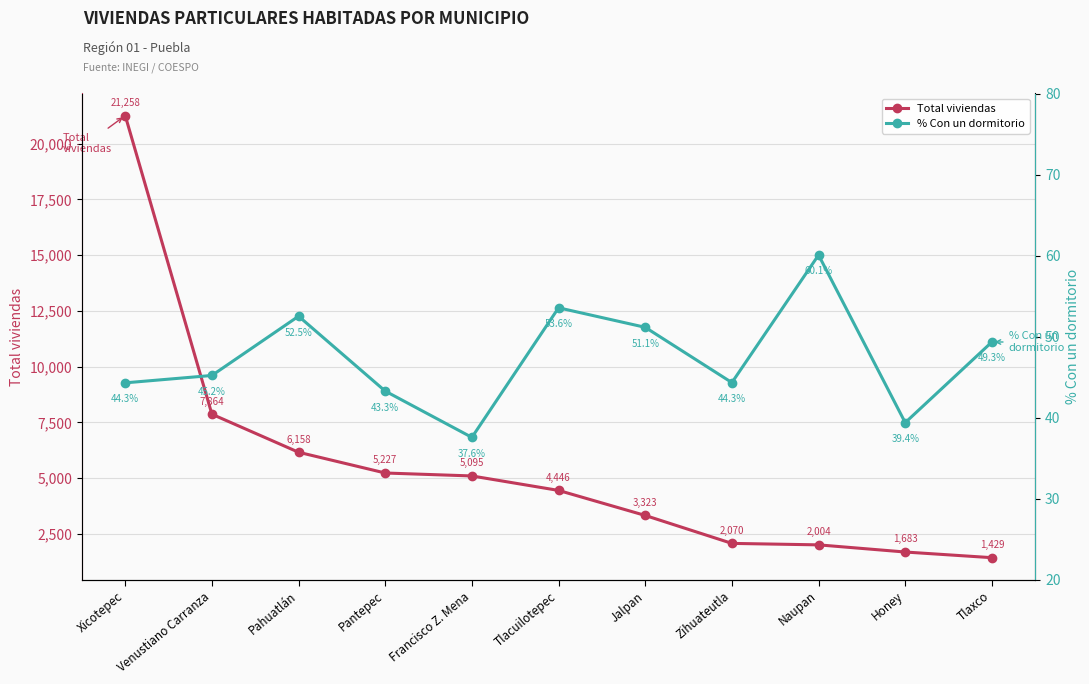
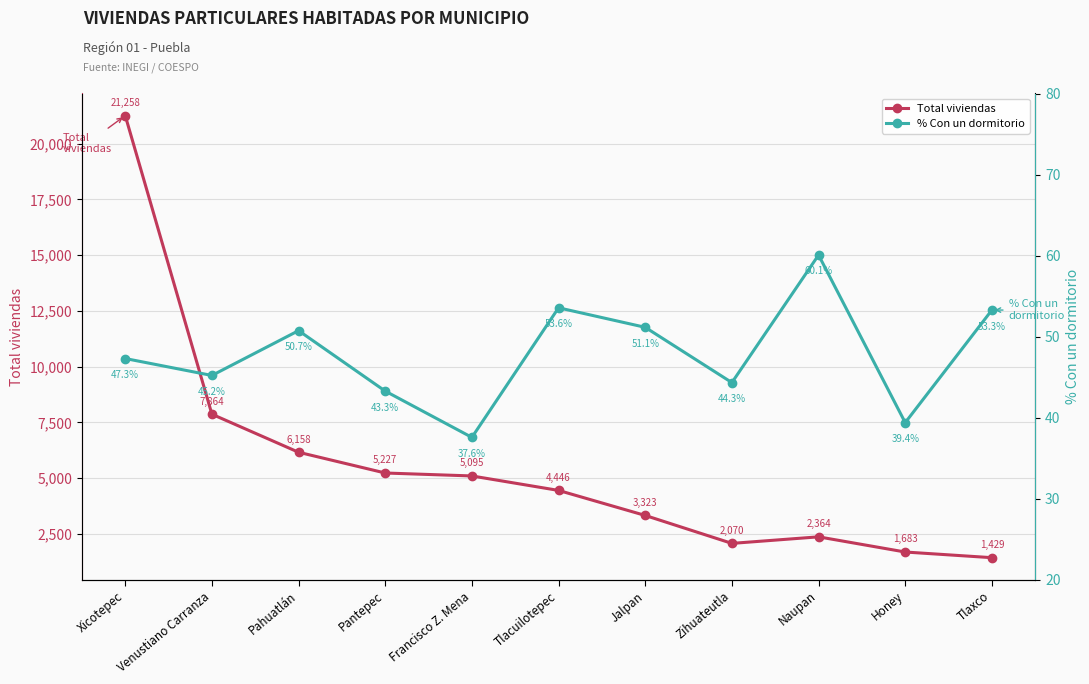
Total viviendas, Naupan: 2,004 -> 2,364
% Con un dormitorio, Xicotepec: 44.3% -> 47.3%
% Con un dormitorio, Pahuatlán: 52.5% -> 50.7%
% Con un dormitorio, Tlaxco: 49.3% -> 53.3%
